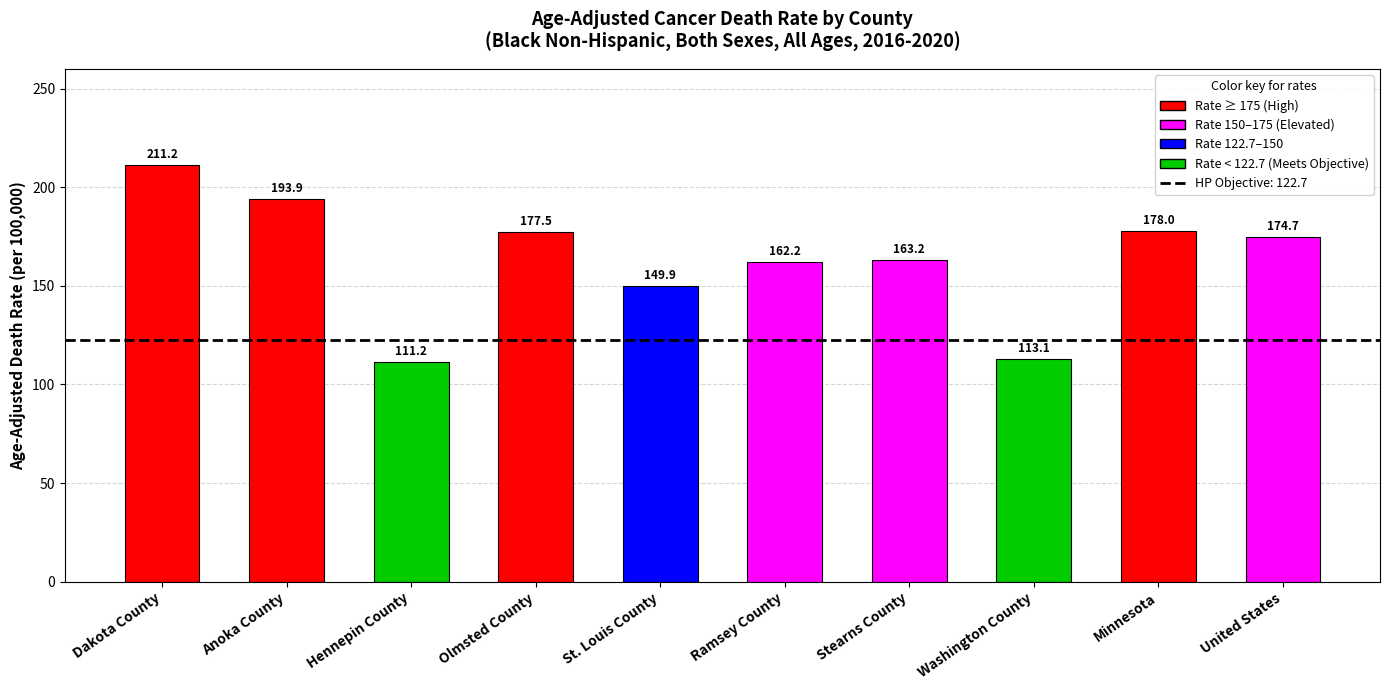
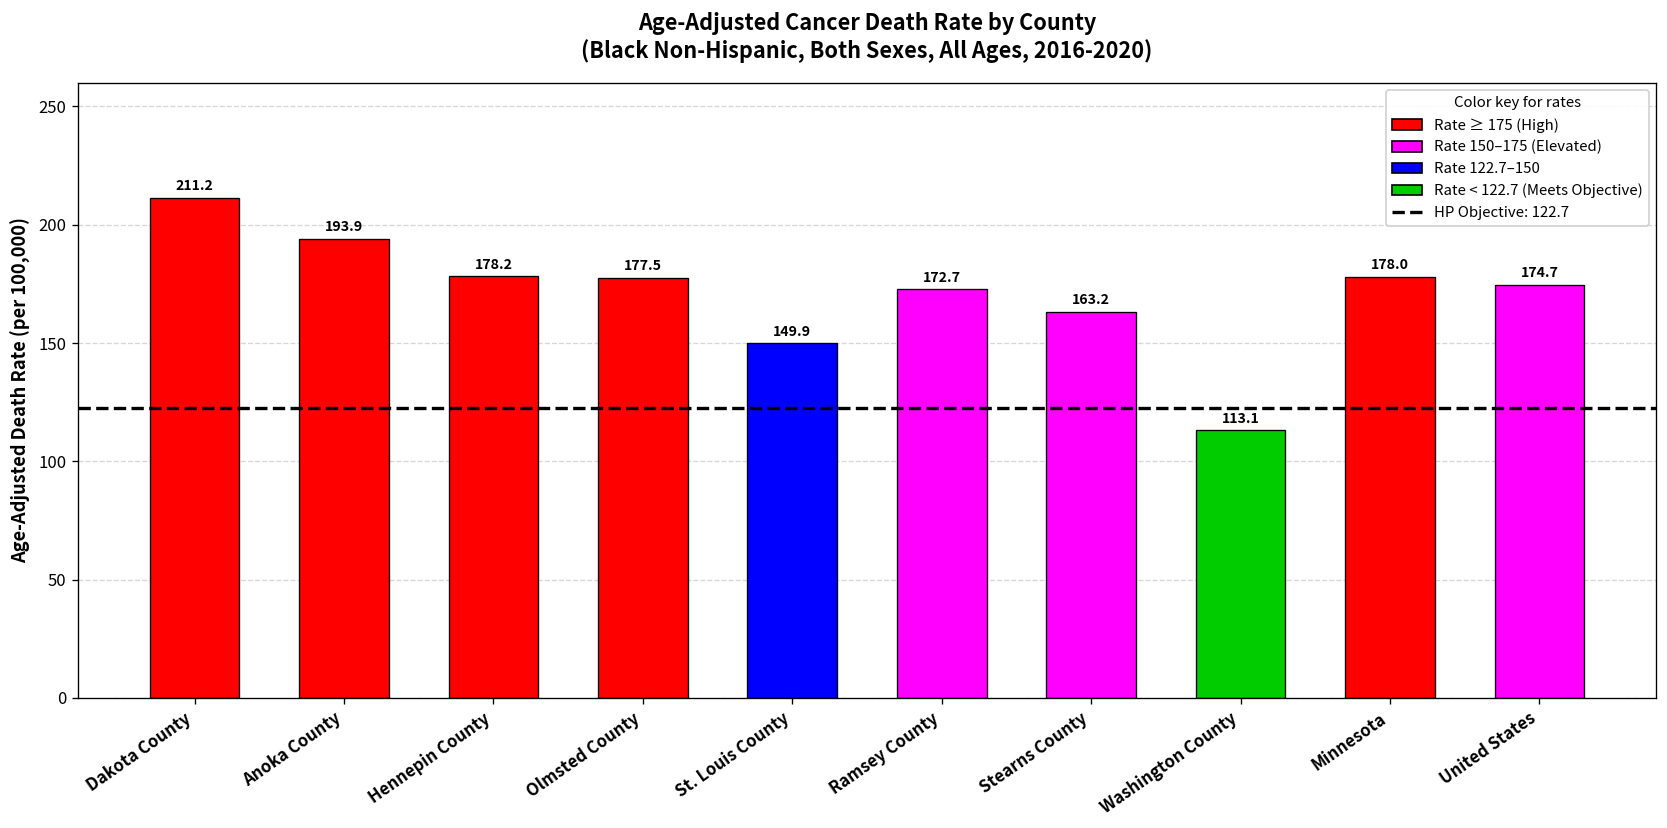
Hennepin County: 111.2 -> 178.2
Ramsey County: 162.2 -> 172.7
